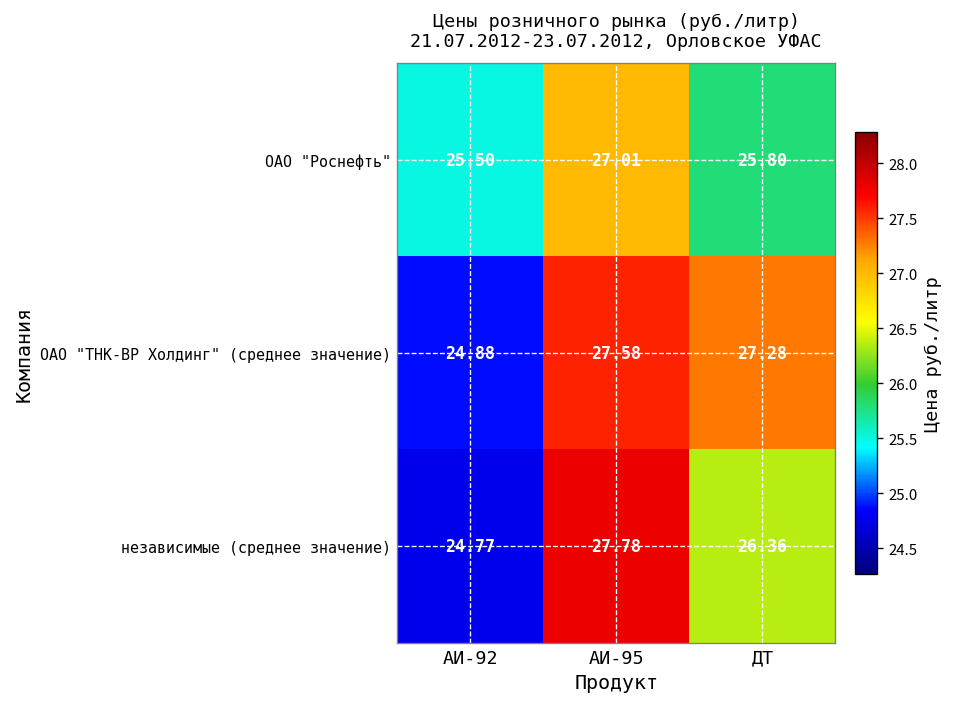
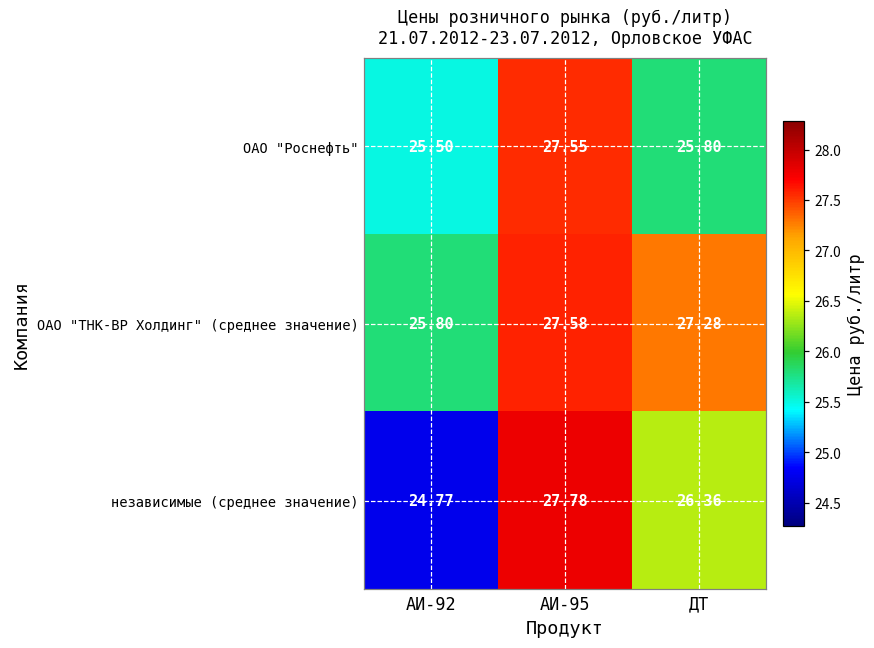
ОАО "Роснефть", АИ-95: 27.01 -> 27.55
ОАО "ТНК-ВР Холдинг" (среднее значение), АИ-92: 24.88 -> 25.80
